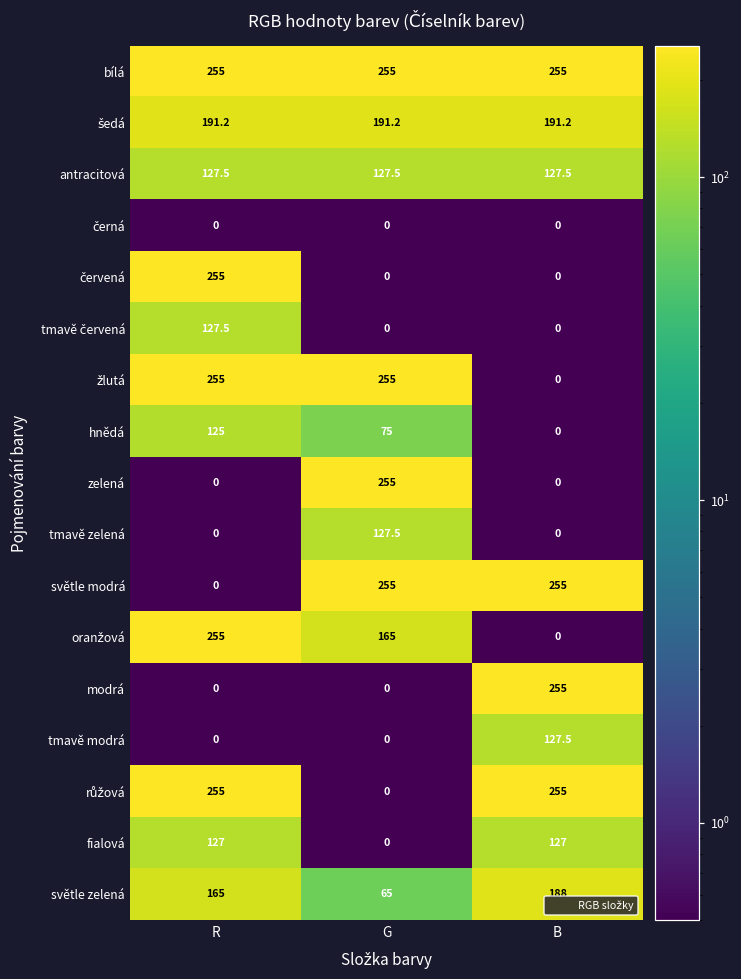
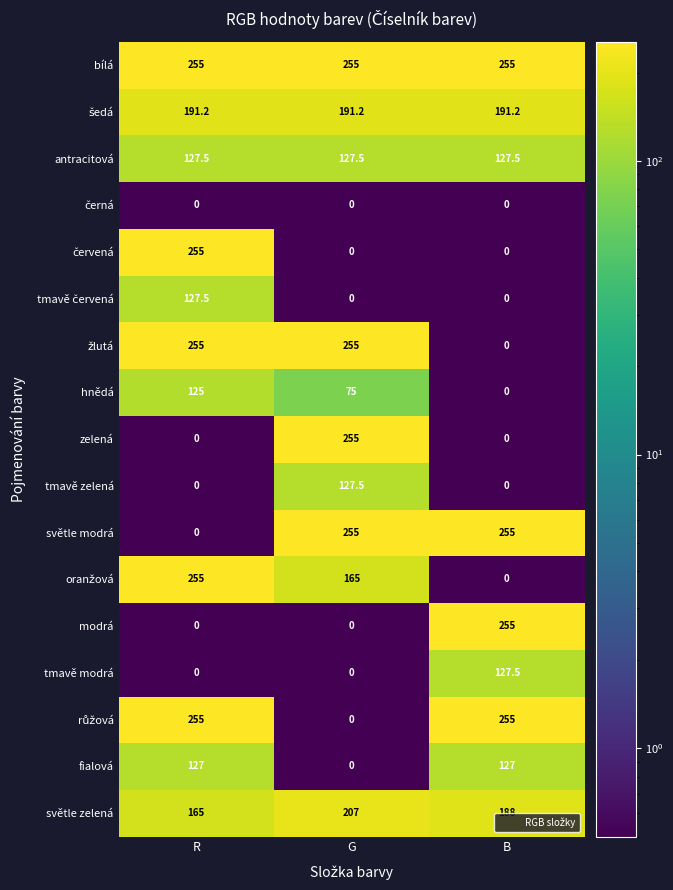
světle zelená, G: 65 -> 207
